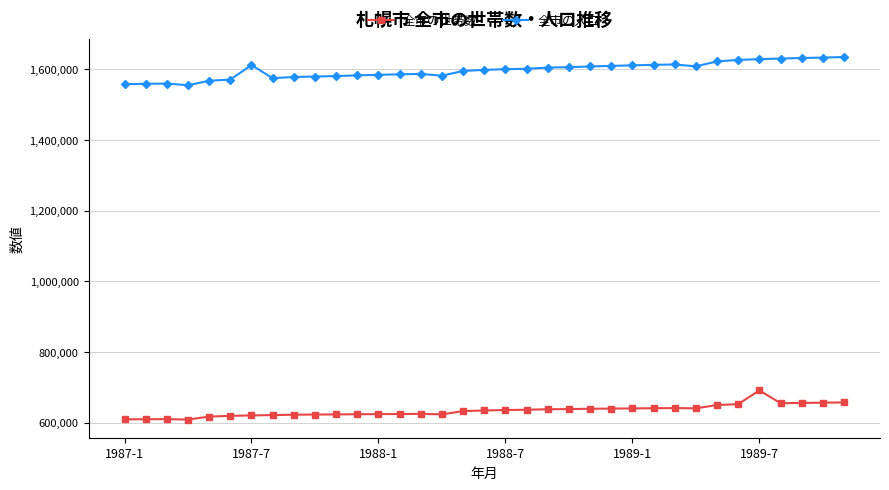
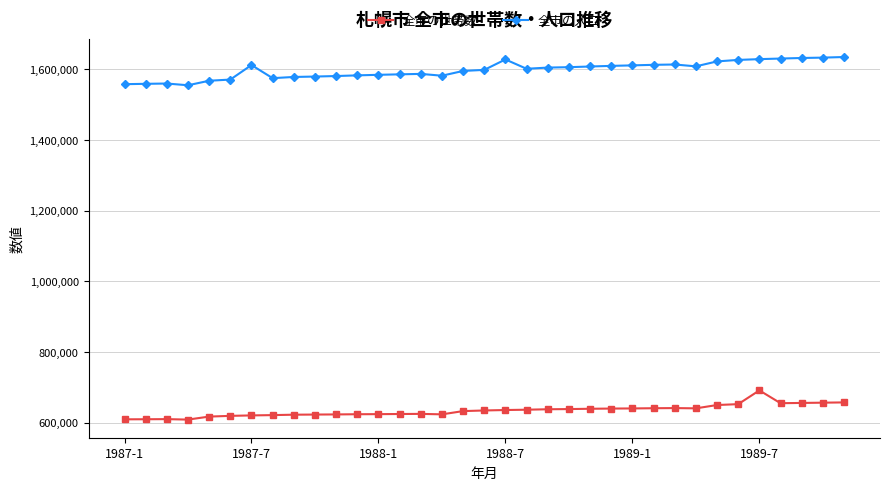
全市の人口, 1988-7: 1,600,000 -> 1,630,000
